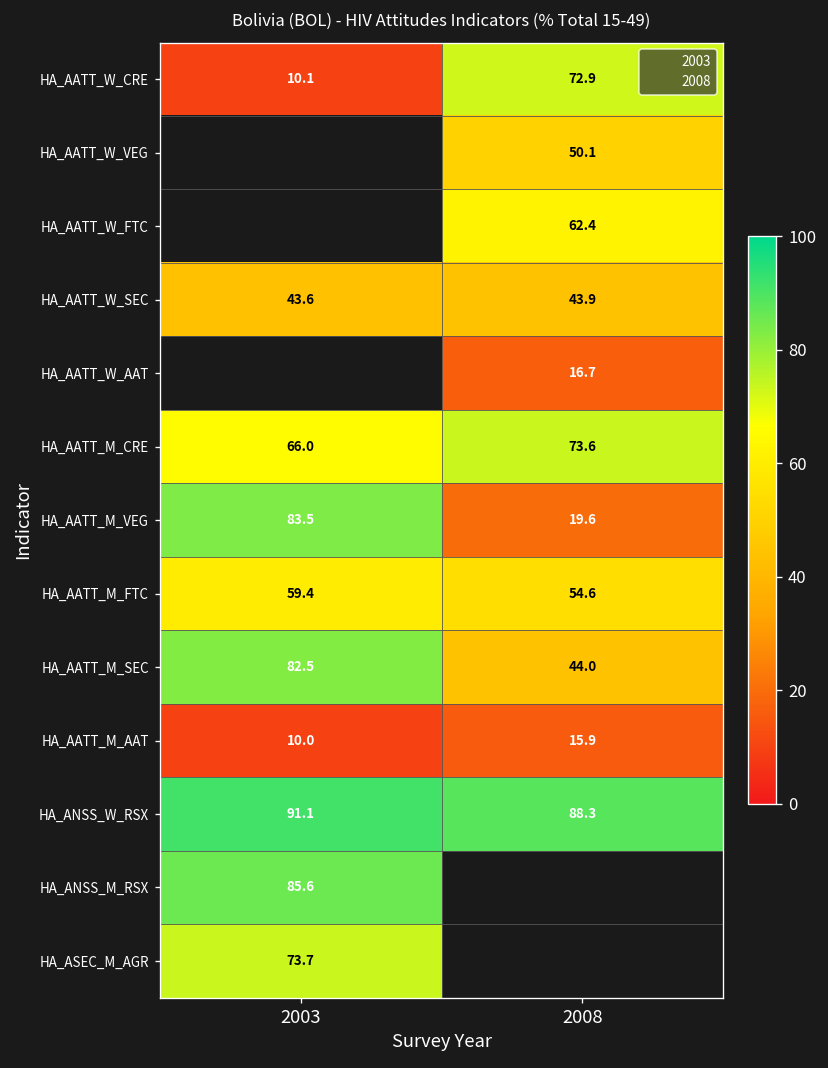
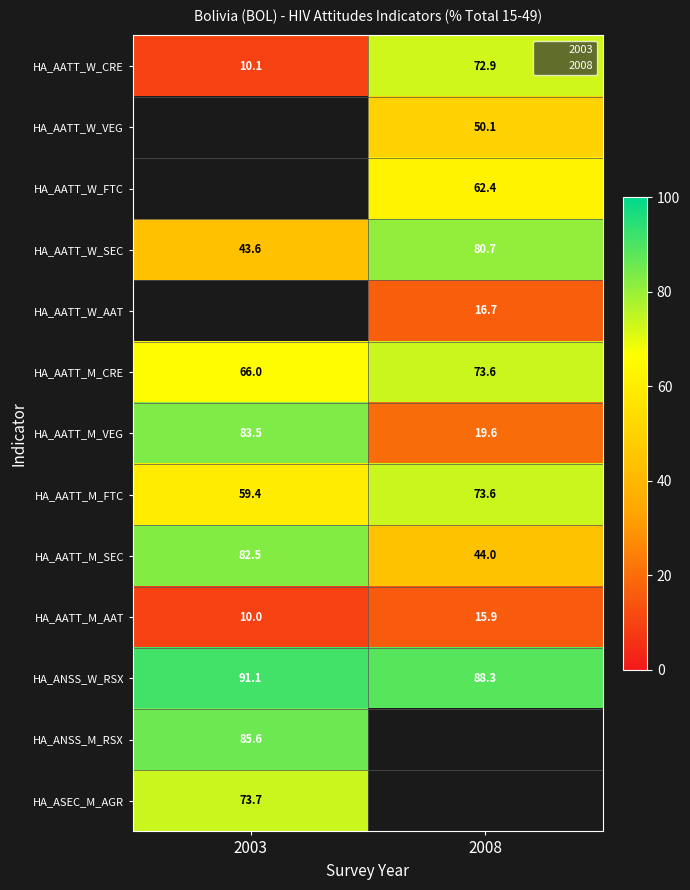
HA_AATT_W_SEC, 2008: 43.9 -> 80.7
HA_AATT_M_FTC, 2008: 54.6 -> 73.6
